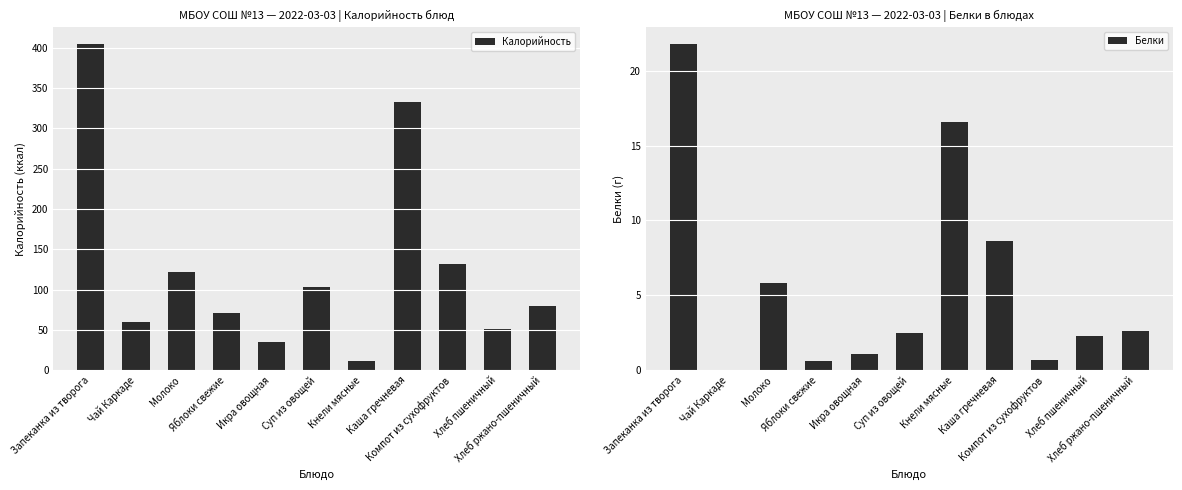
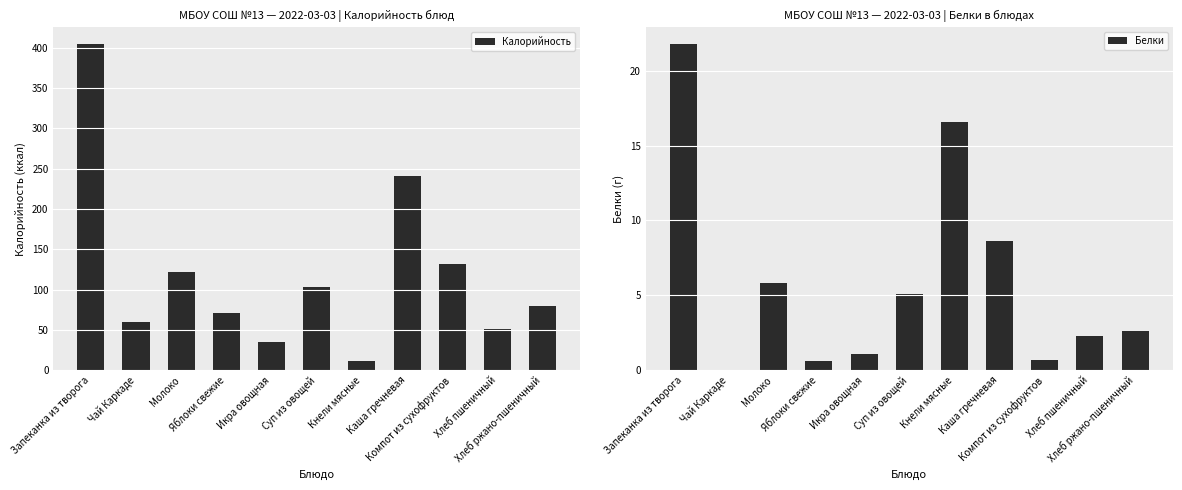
МБОУ СОШ №13 — 2022-03-03 | Калорийность блюд, Каша гречневая: 330 -> 240
МБОУ СОШ №13 — 2022-03-03 | Белки в блюдах, Суп из овощей: 2.5 -> 5.1
